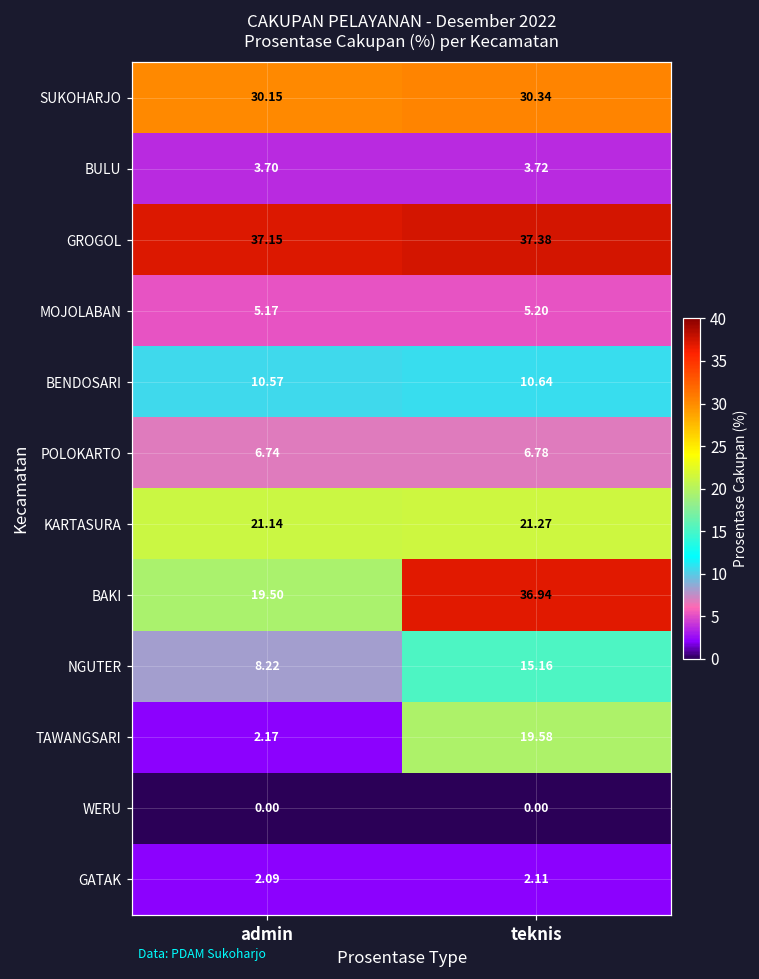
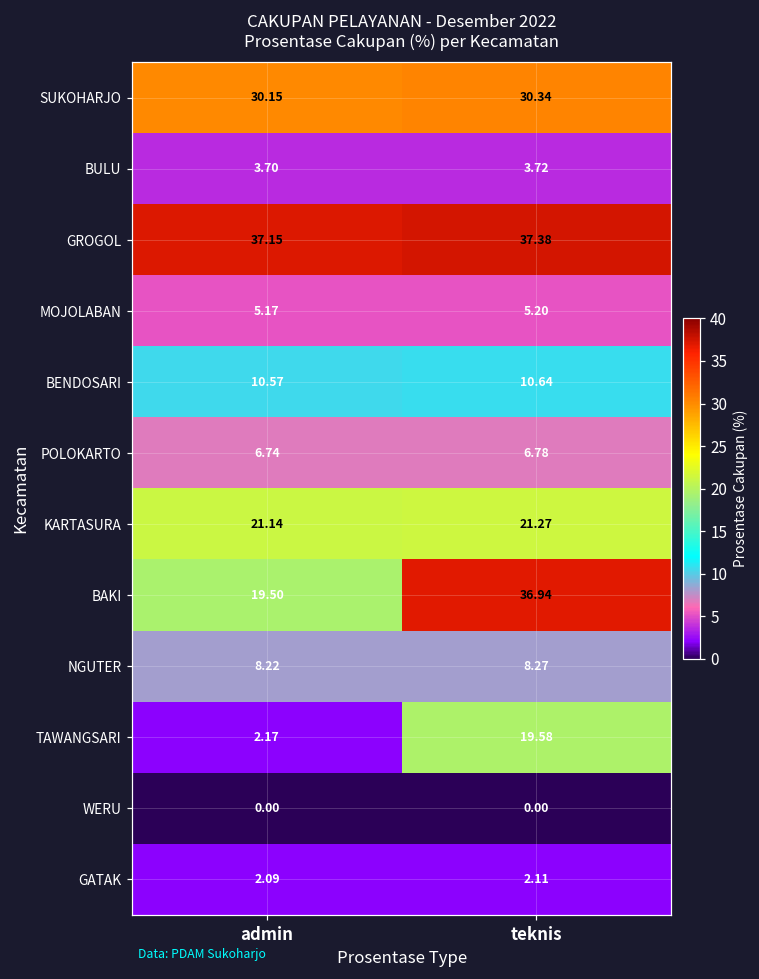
NGUTER, teknis: 15.16 -> 8.27
